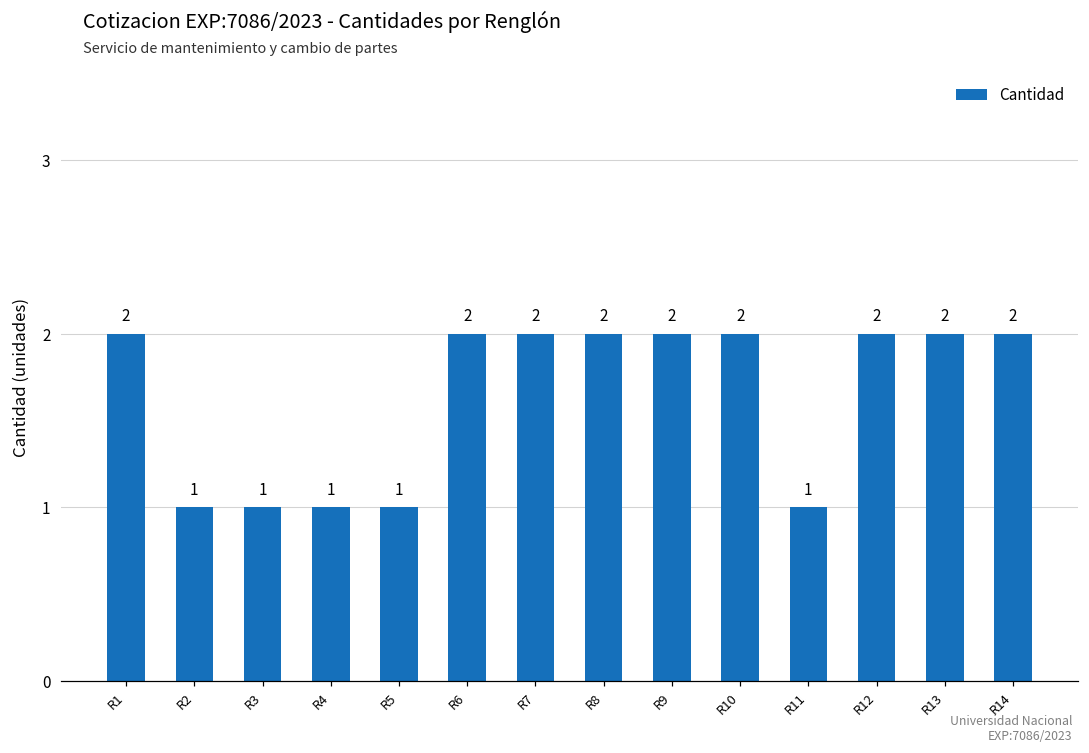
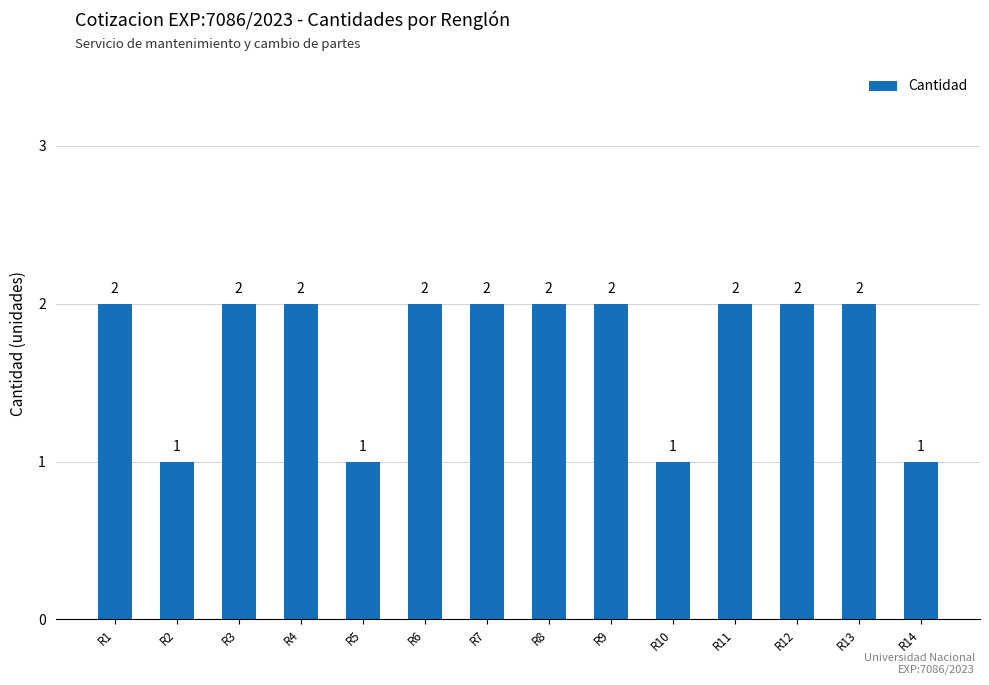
R3: 1 -> 2
R4: 1 -> 2
R10: 2 -> 1
R11: 1 -> 2
R14: 2 -> 1
